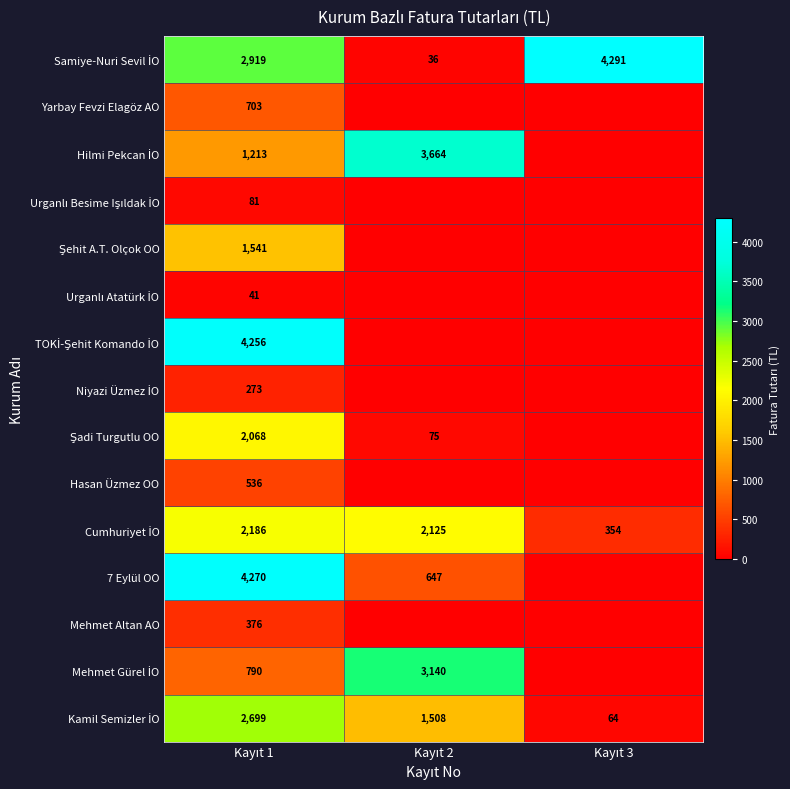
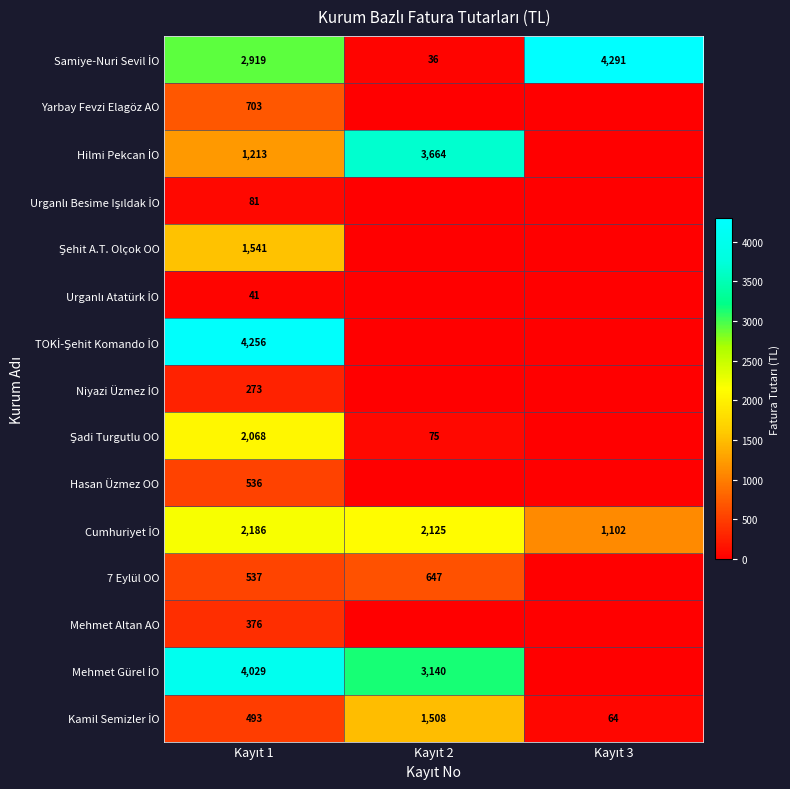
Cumhuriyet İO, Kayıt 3: 354 -> 1,102
7 Eylül OO, Kayıt 1: 4,270 -> 537
Mehmet Gürel İO, Kayıt 1: 790 -> 4,029
Kamil Semizler İO, Kayıt 1: 2,699 -> 493
